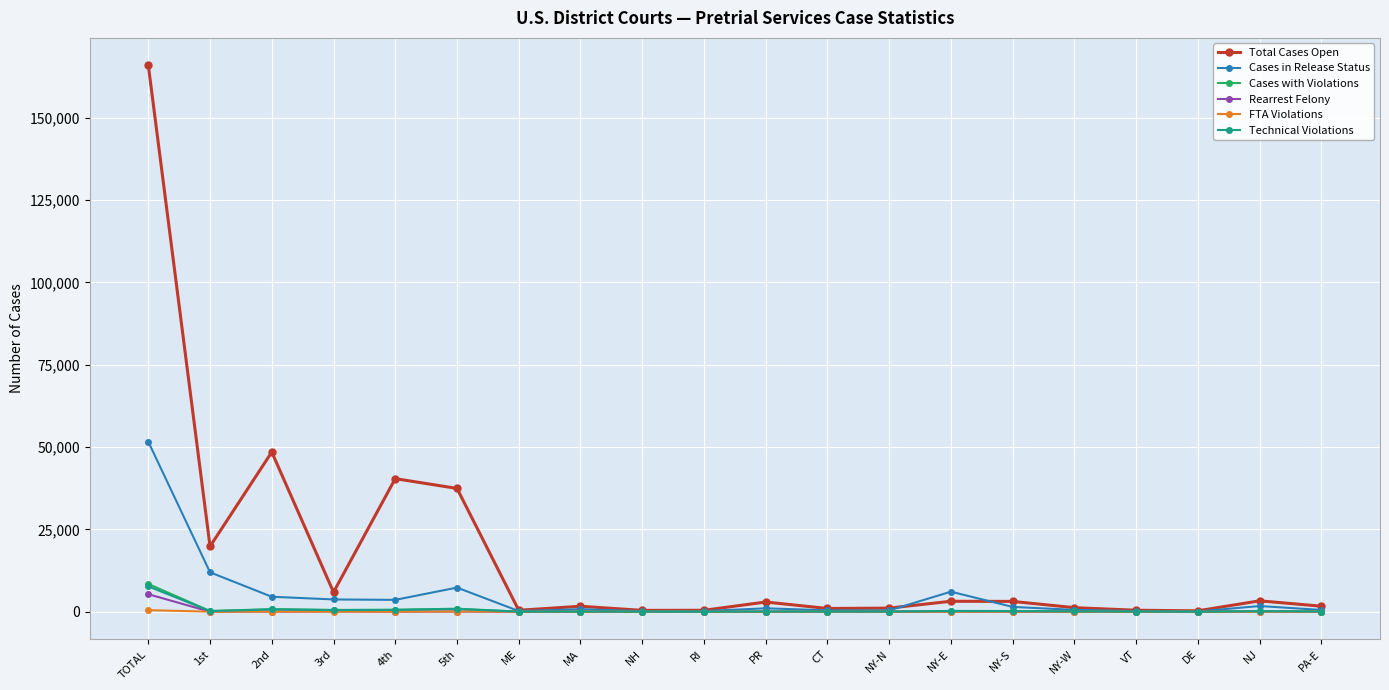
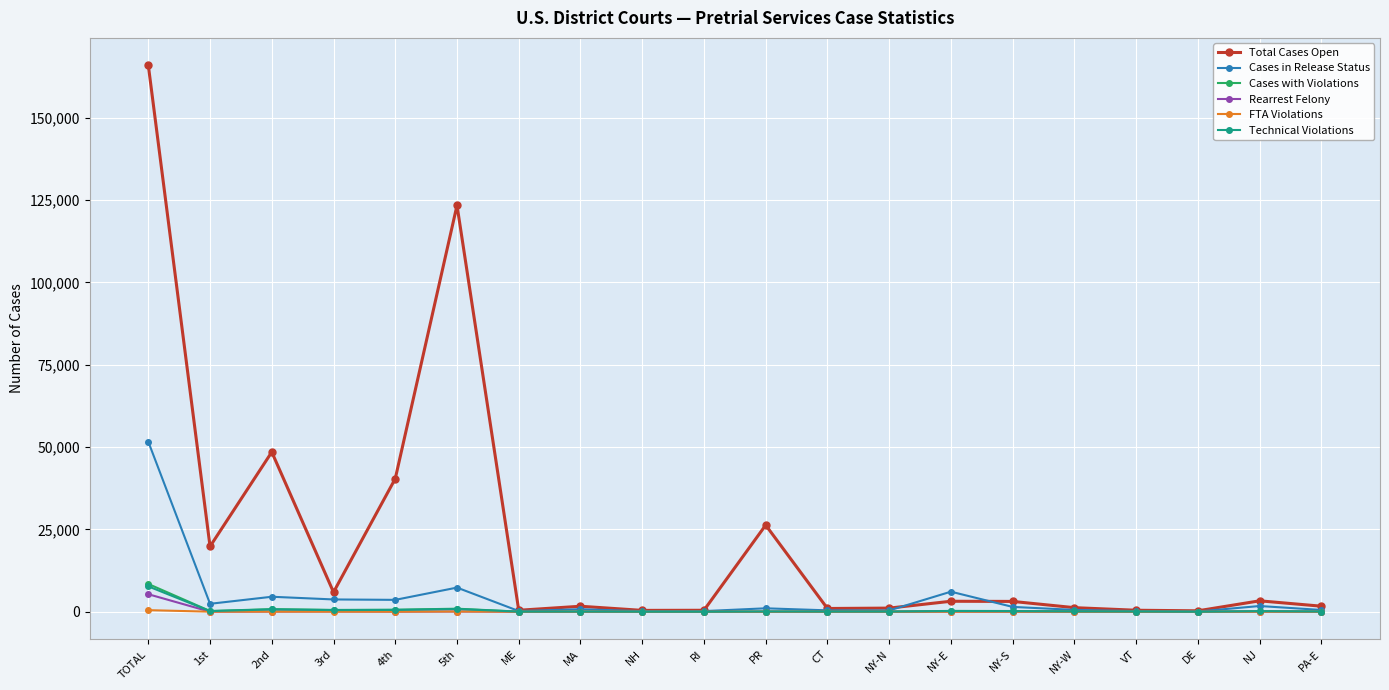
Cases in Release Status, 1st: 12,000 -> 2,000
Total Cases Open, 5th: 37,000 -> 123,000
Total Cases Open, PR: 3,000 -> 26,000
